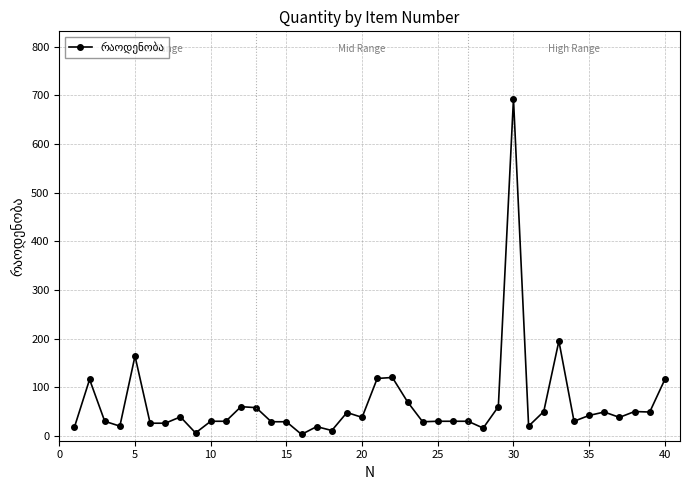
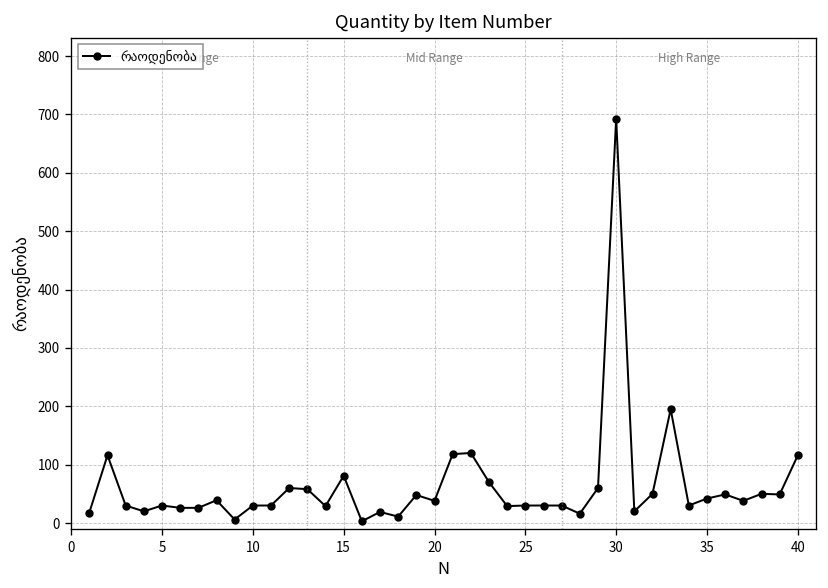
5: 160 -> 30
15: 30 -> 80
